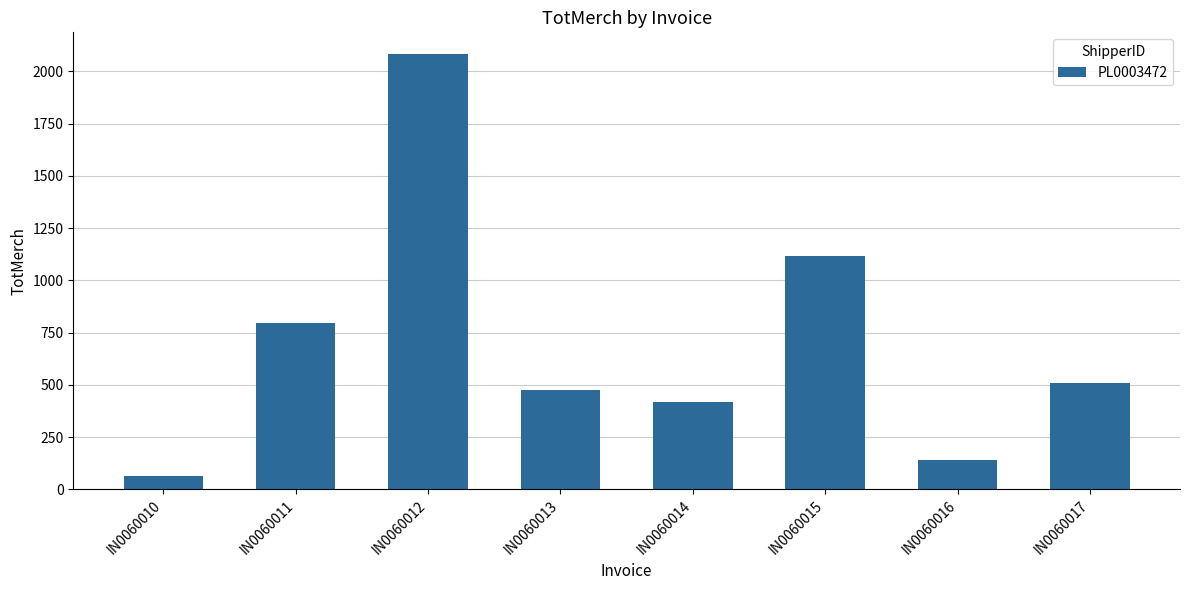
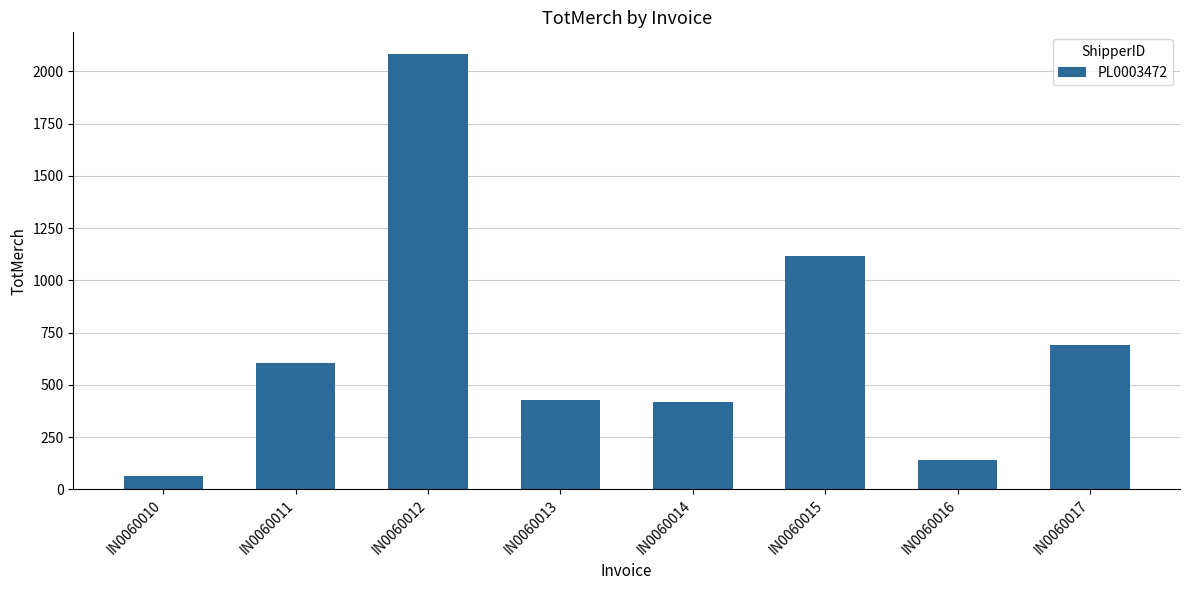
IN0060011: 800 -> 600
IN0060013: 470 -> 430
IN0060017: 510 -> 690
